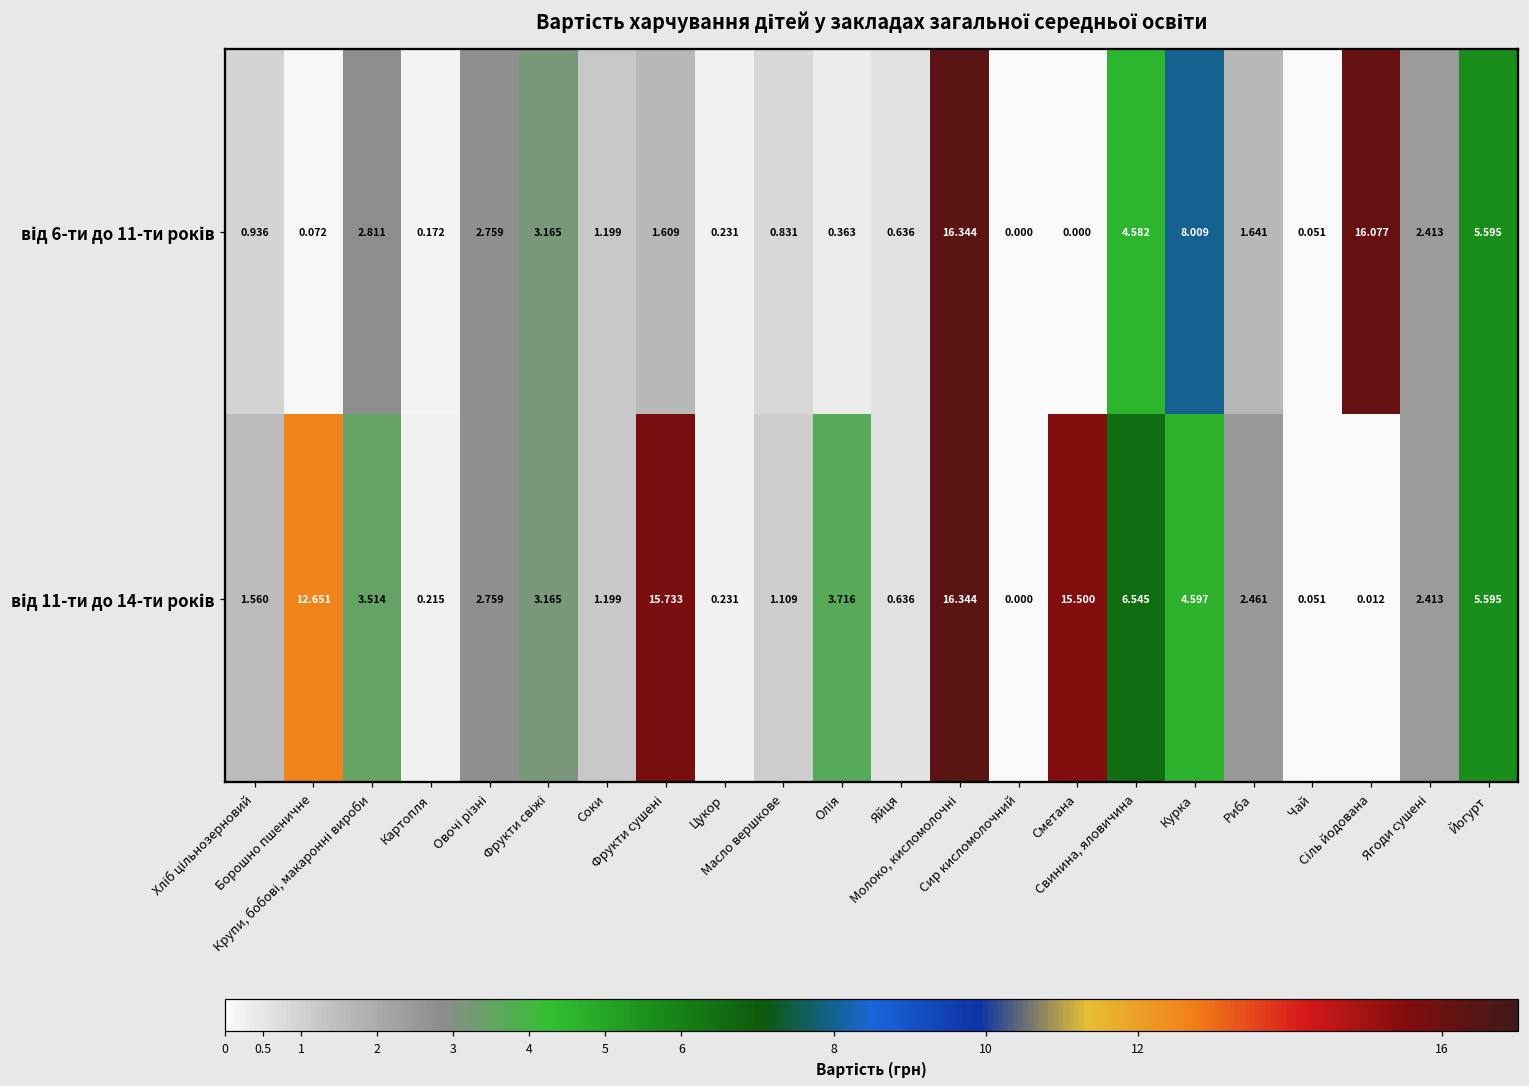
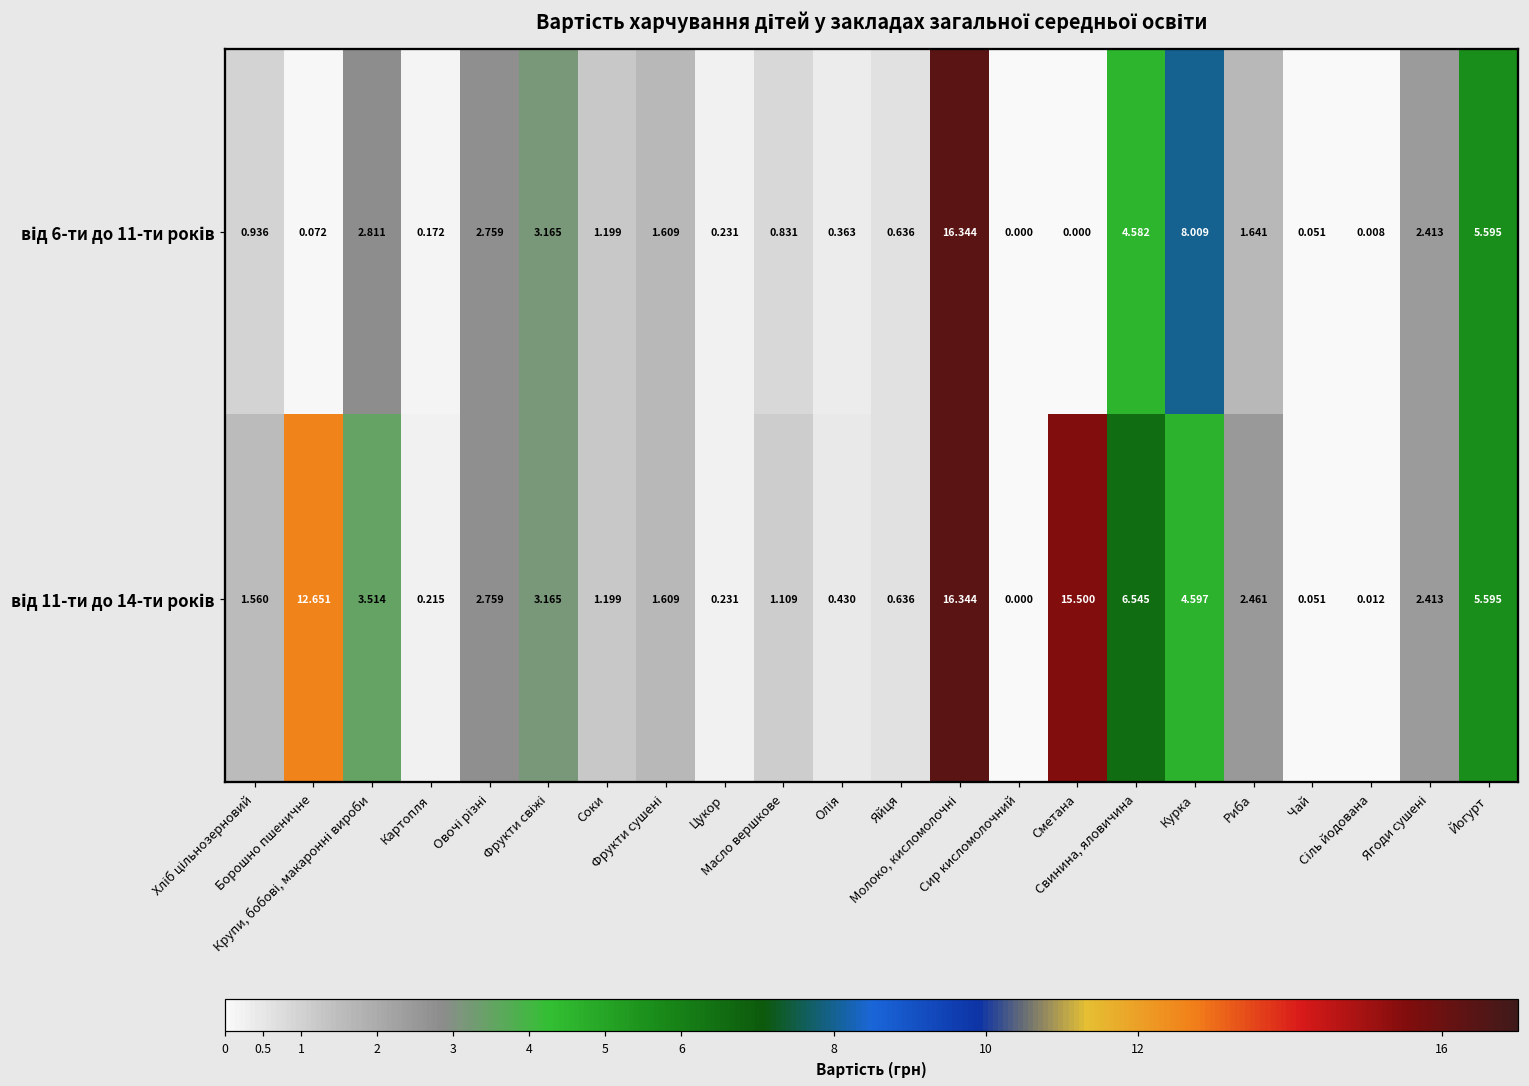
від 6-ти до 11-ти років, Сіль йодована: 16.077 -> 0.008
від 11-ти до 14-ти років, Фрукти сушені: 15.733 -> 1.609
від 11-ти до 14-ти років, Олія: 3.716 -> 0.430
